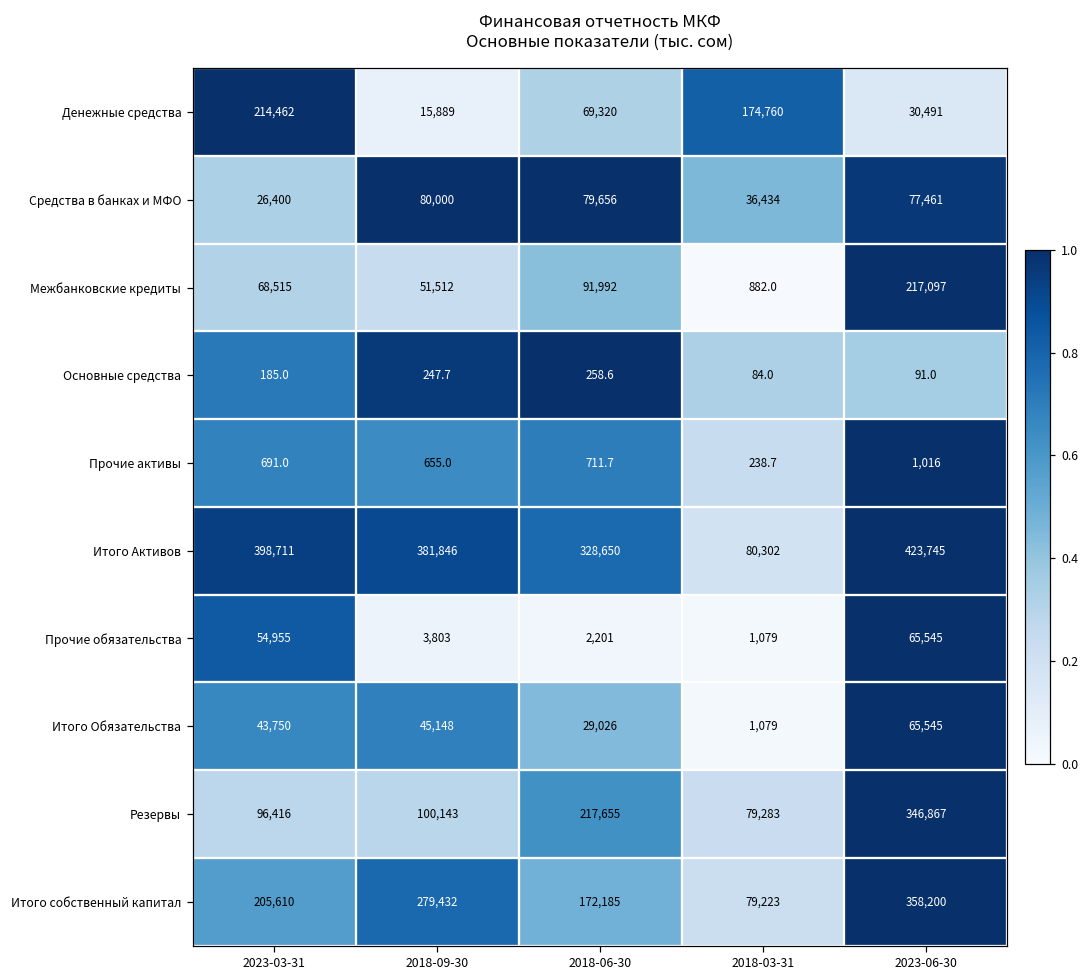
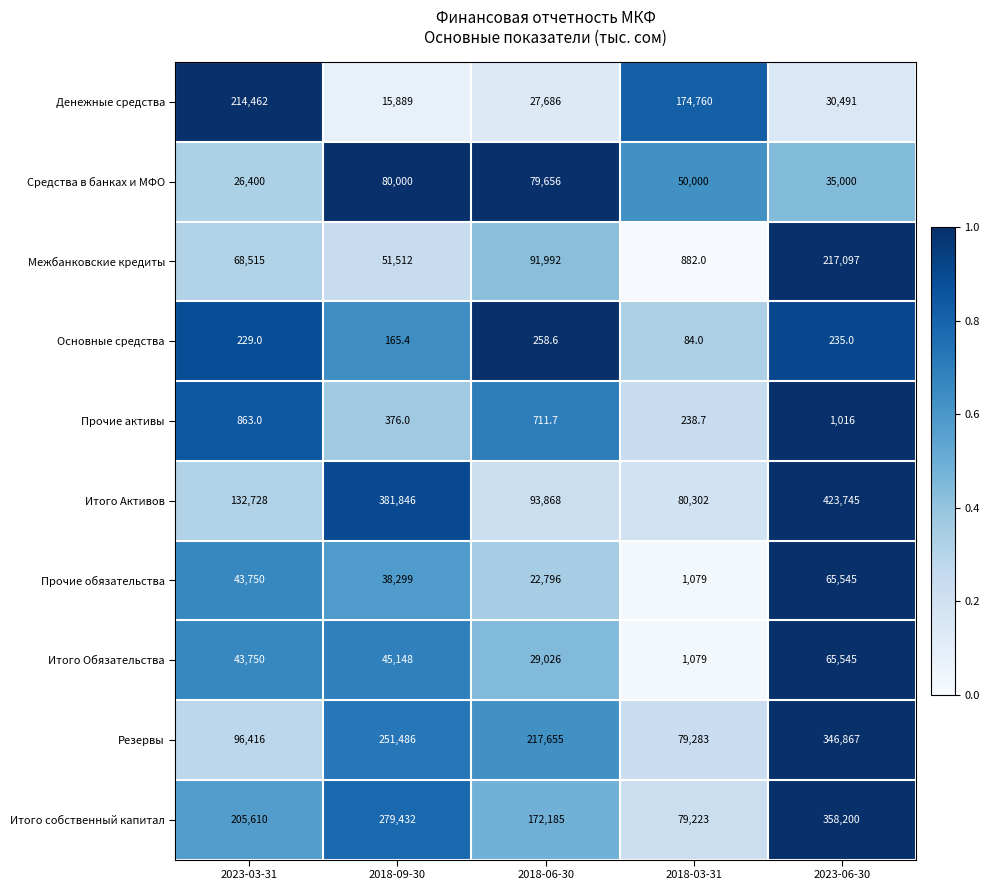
Денежные средства, 2018-06-30: 69,320 -> 27,686
Средства в банках и МФО, 2018-03-31: 36,434 -> 50,000
Средства в банках и МФО, 2023-06-30: 77,461 -> 35,000
Основные средства, 2023-03-31: 185.0 -> 229.0
Основные средства, 2018-09-30: 247.7 -> 165.4
Основные средства, 2023-06-30: 91.0 -> 235.0
Прочие активы, 2023-03-31: 691.0 -> 863.0
Прочие активы, 2018-09-30: 655.0 -> 376.0
Итого Активов, 2023-03-31: 398,711 -> 132,728
Итого Активов, 2018-06-30: 328,650 -> 93,868
Прочие обязательства, 2023-03-31: 54,955 -> 43,750
Прочие обязательства, 2018-09-30: 3,803 -> 38,299
Прочие обязательства, 2018-06-30: 2,201 -> 22,796
Резервы, 2018-09-30: 100,143 -> 251,486
